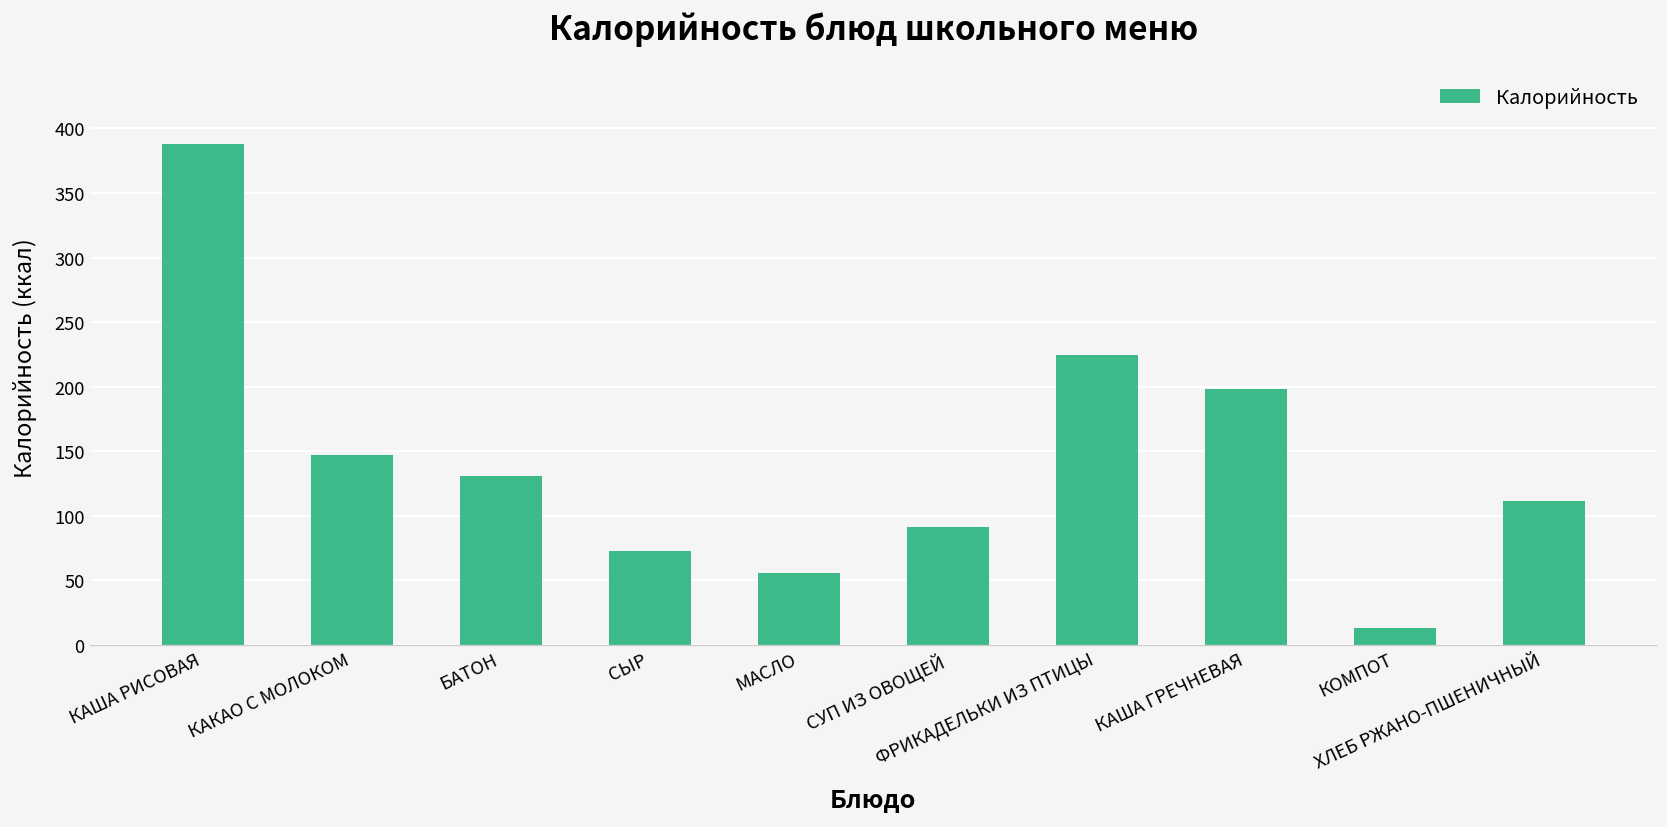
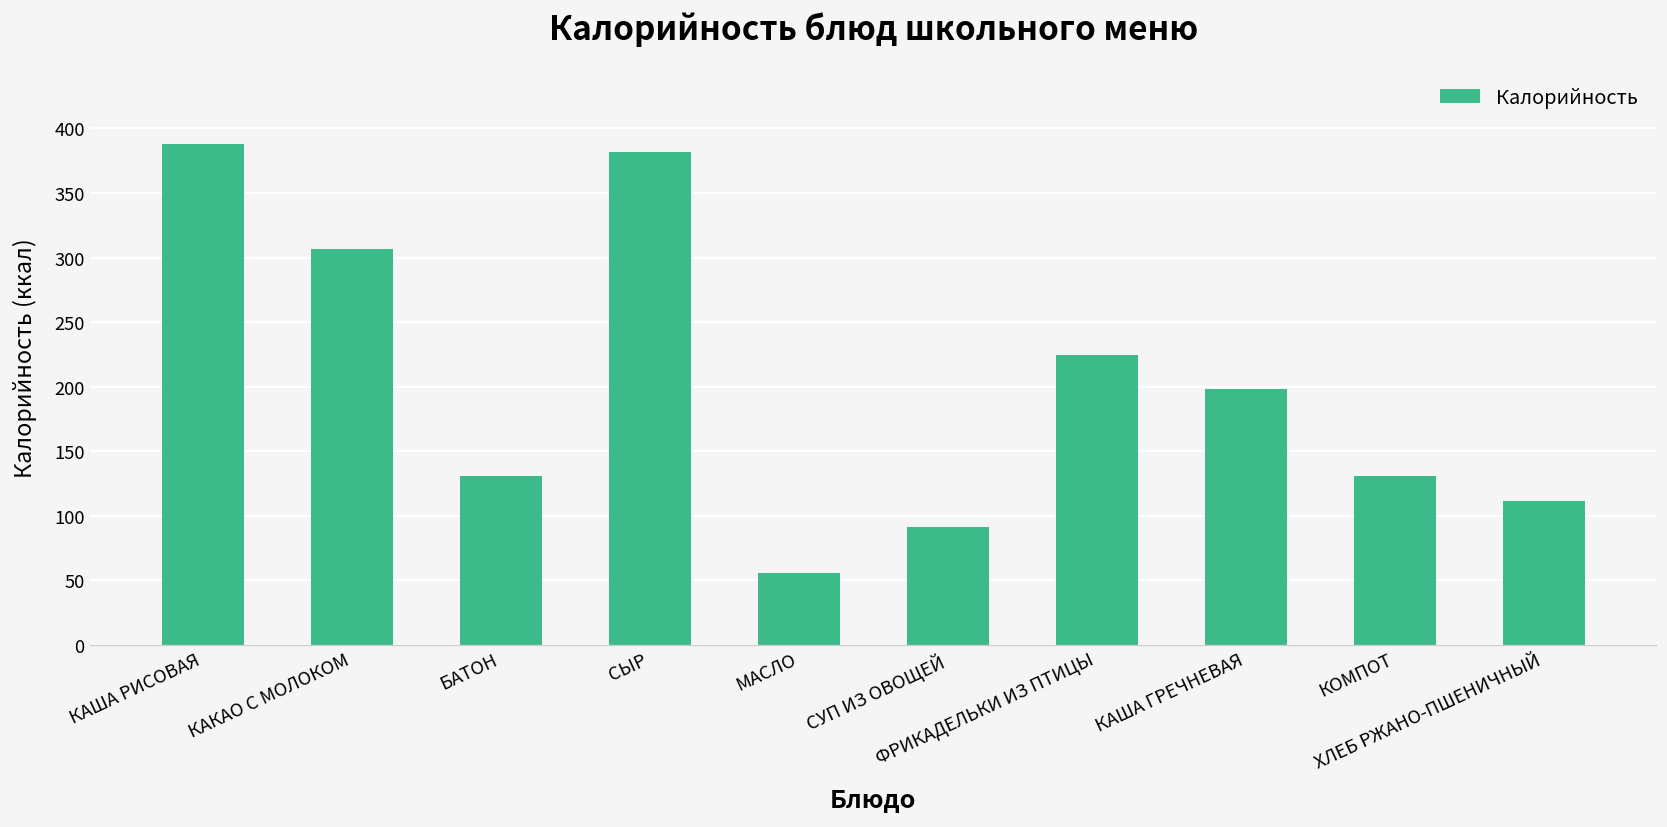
КАКАО С МОЛОКОМ: 147 -> 307
СЫР: 73 -> 381
КОМПОТ: 13 -> 131
